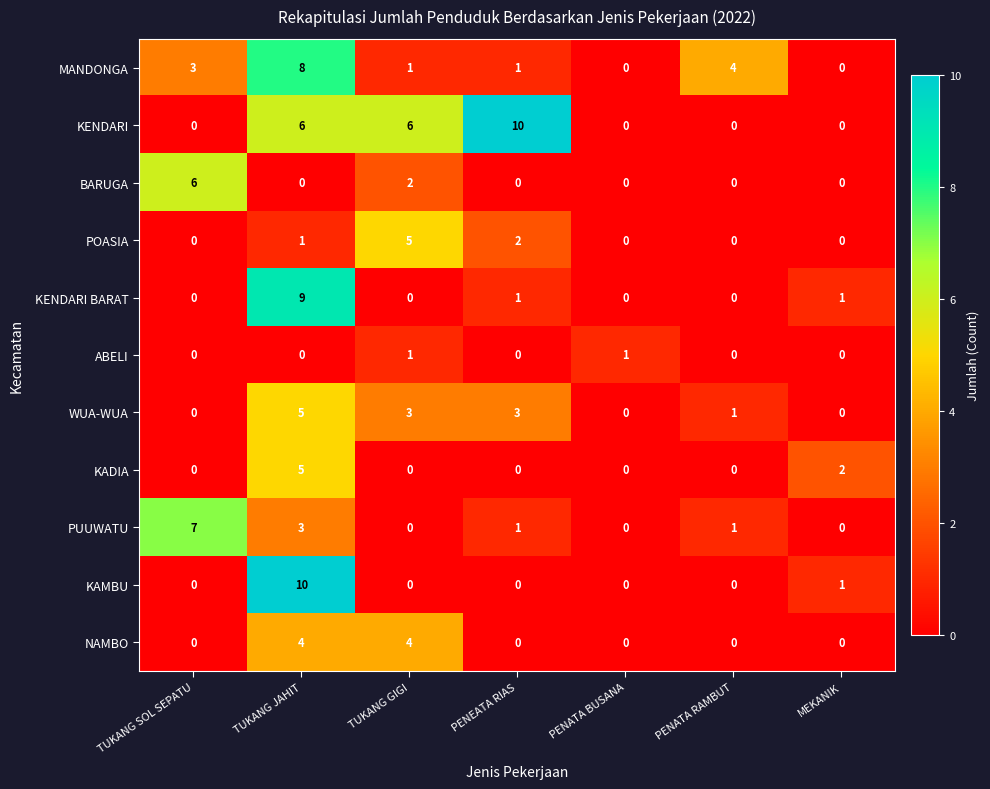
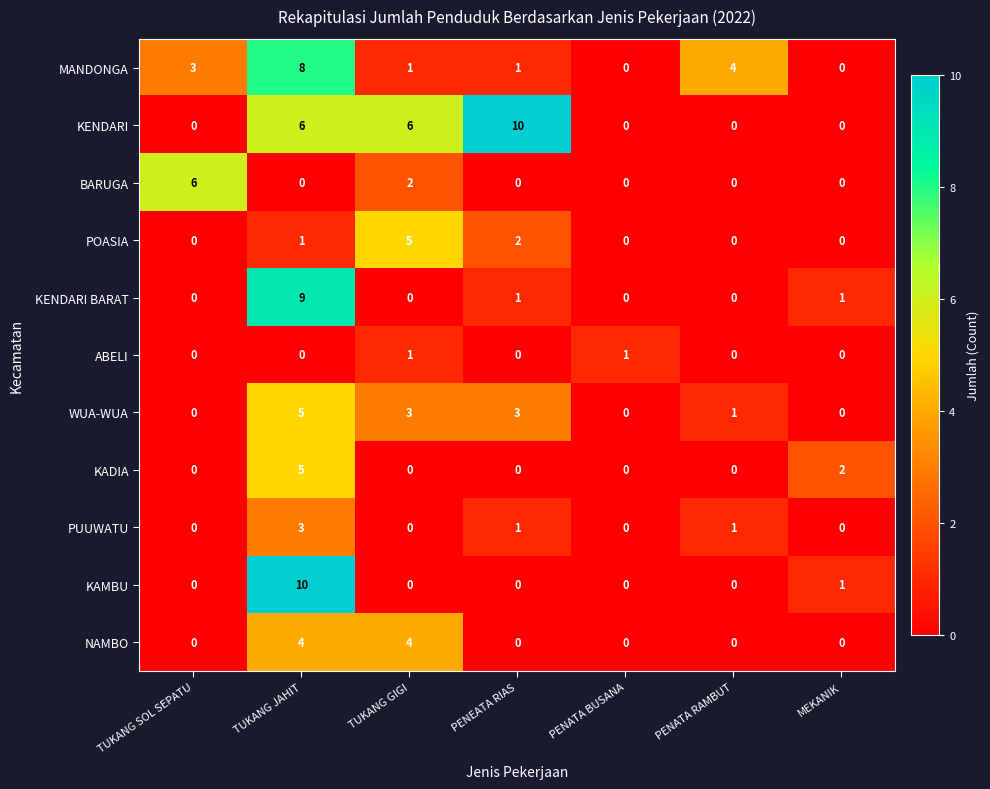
PUUWATU, TUKANG SOL SEPATU: 7 -> 0
